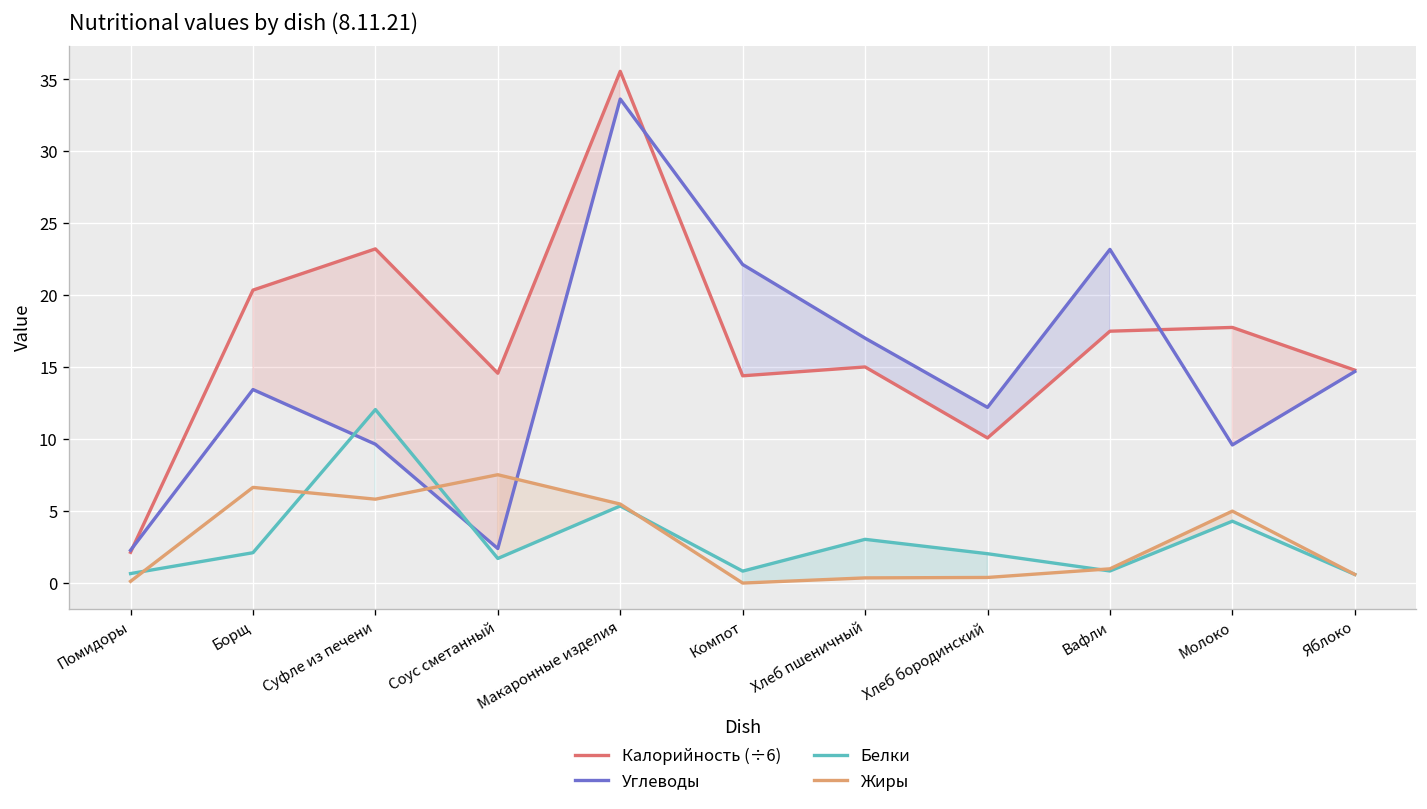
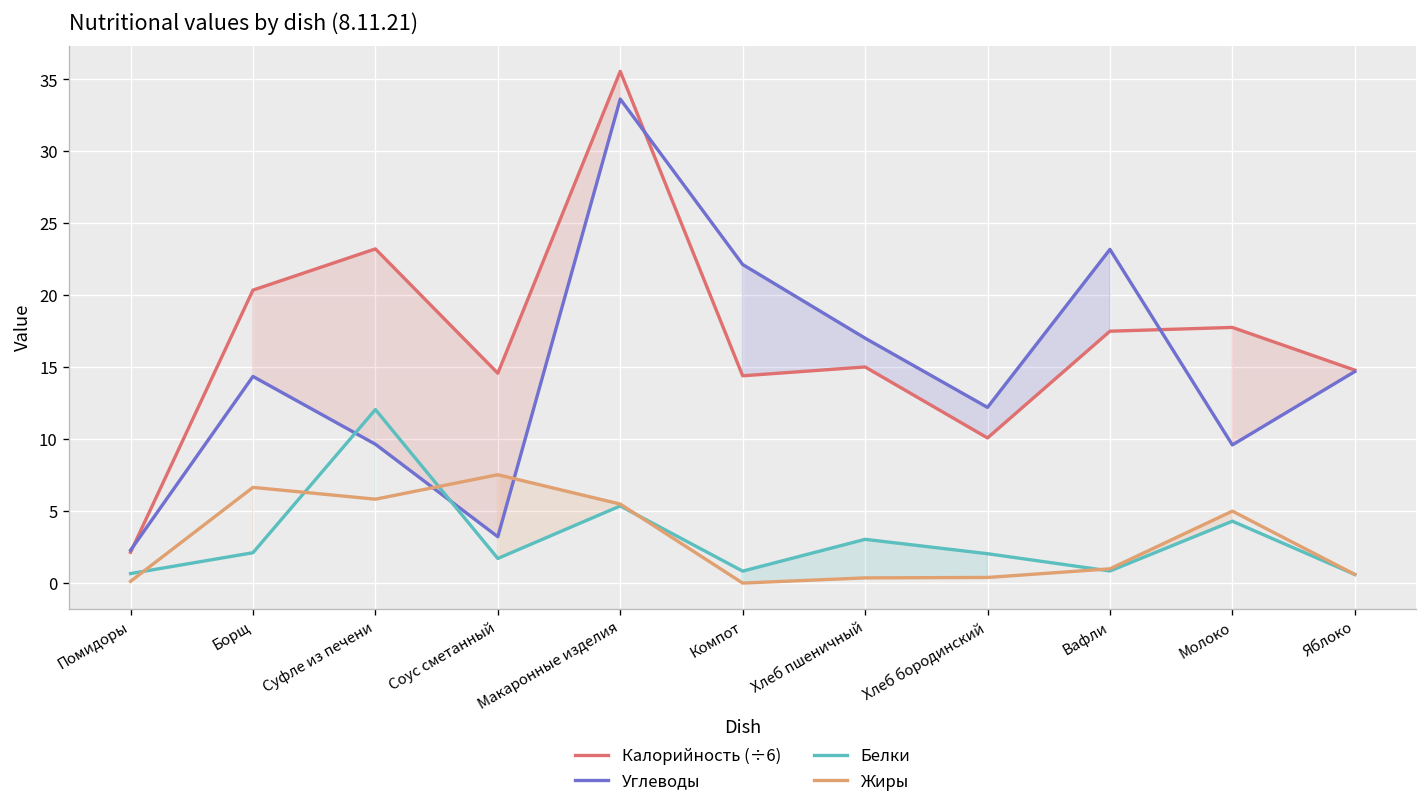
Углеводы, Борщ: 13.5 -> 14.4
Углеводы, Соус сметанный: 2.4 -> 3.2
